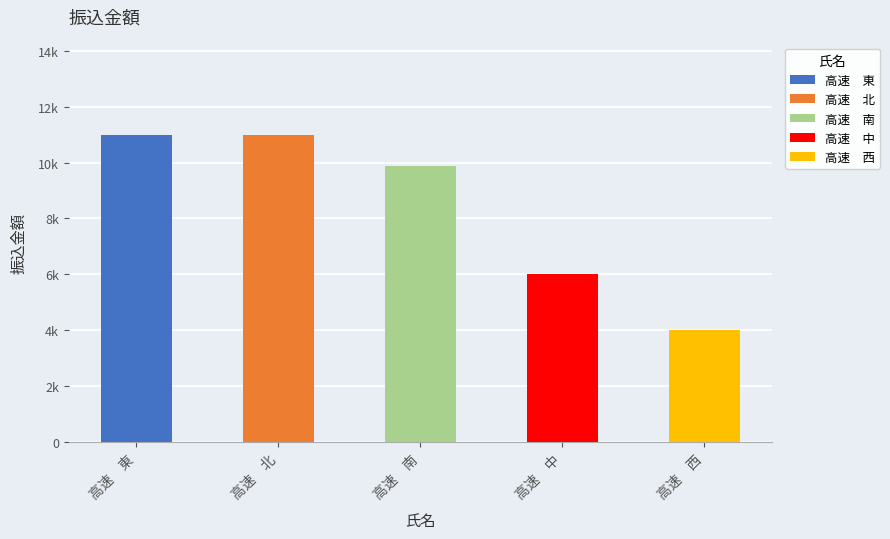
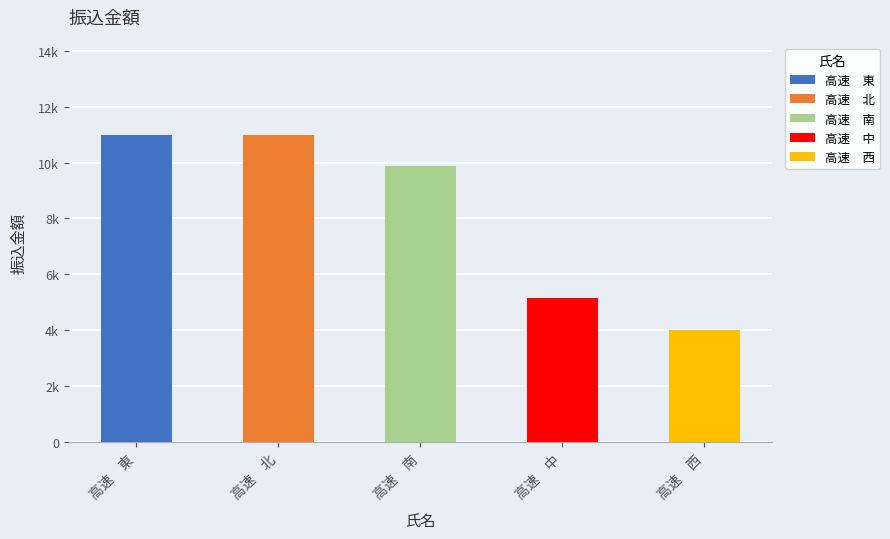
高速 中: 6000 -> 5100
